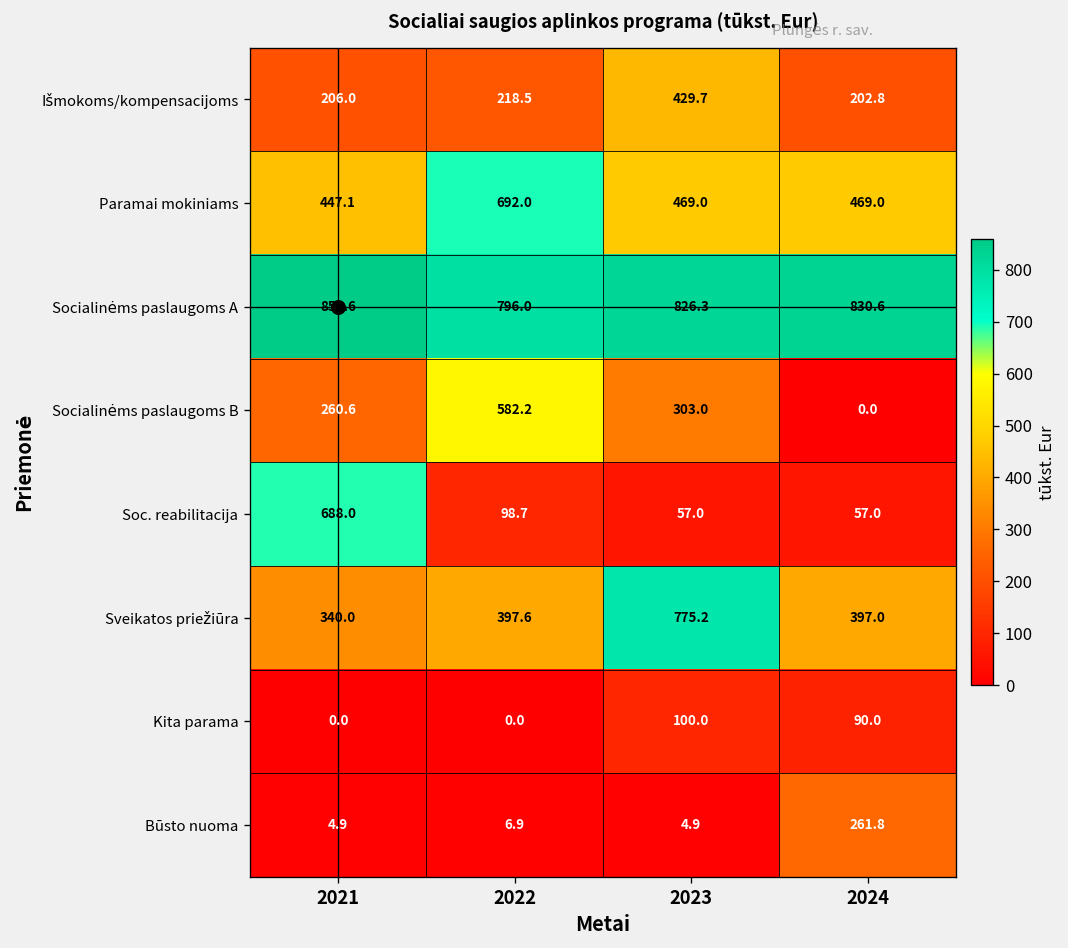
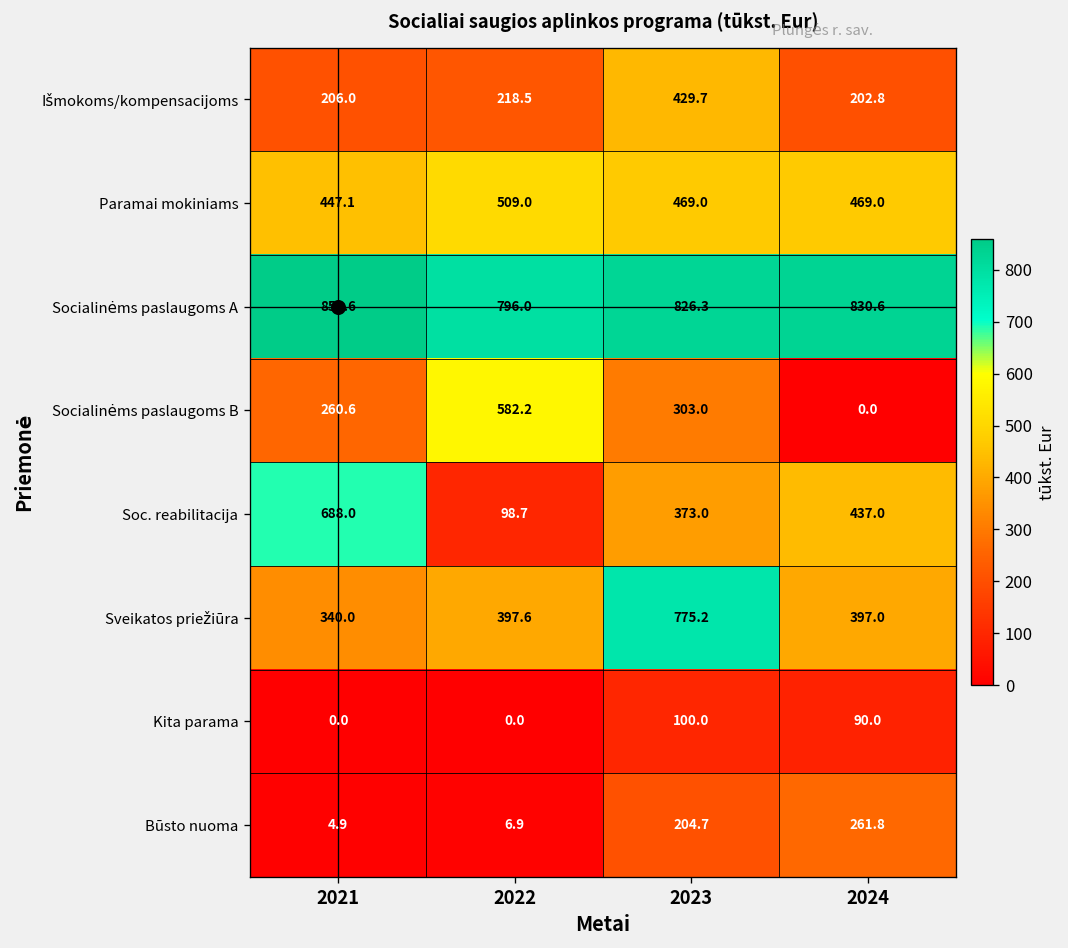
Paramai mokiniams, 2022: 692.0 -> 509.0
Soc. reabilitacija, 2023: 57.0 -> 373.0
Soc. reabilitacija, 2024: 57.0 -> 437.0
Būsto nuoma, 2023: 4.9 -> 204.7
